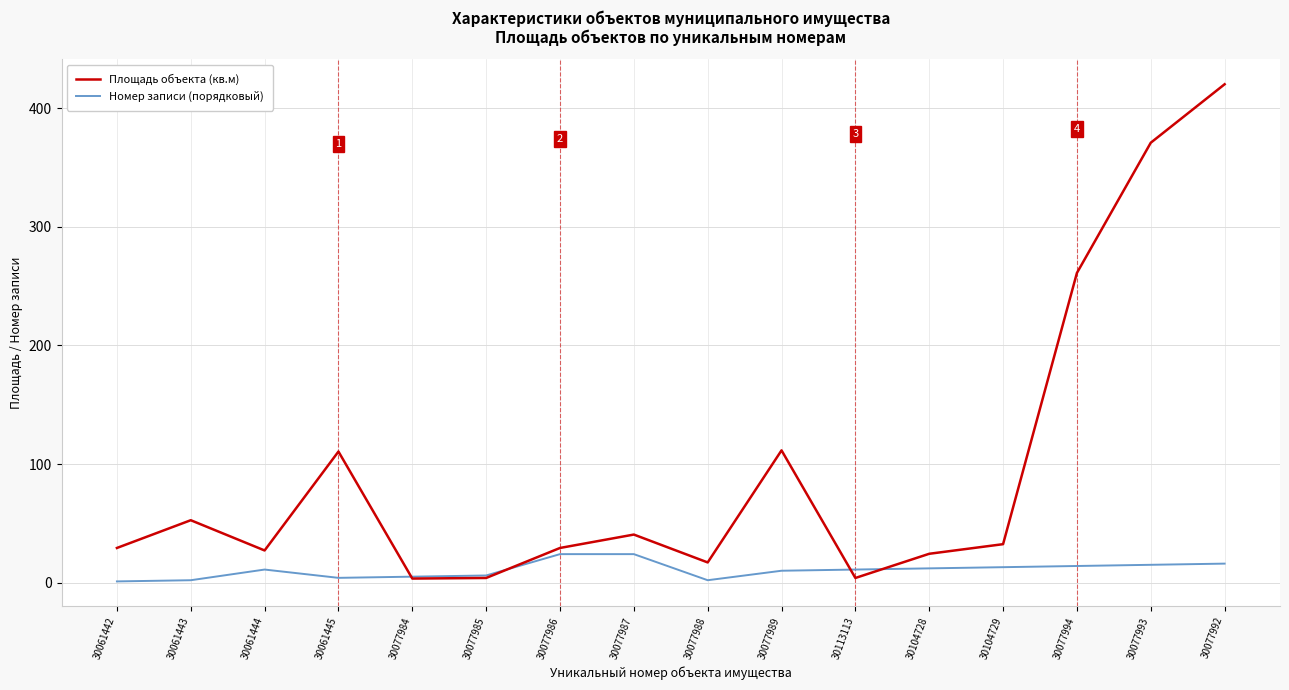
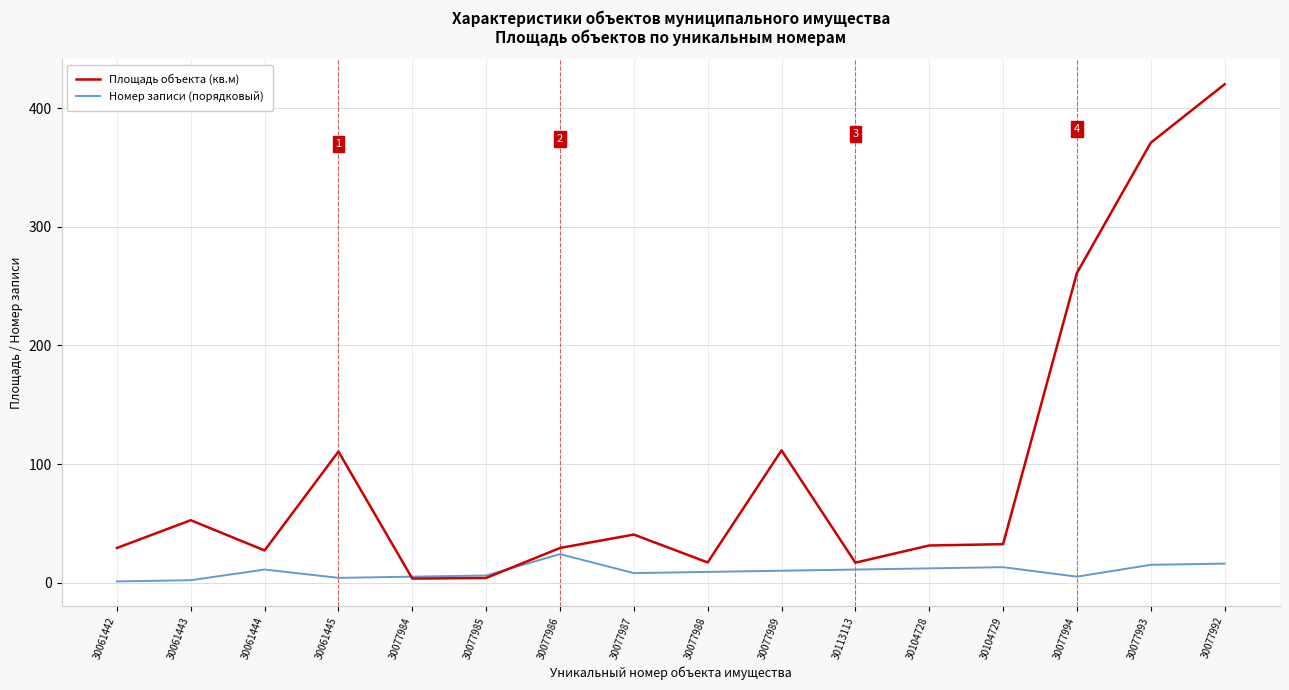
Номер записи (порядковый), 30077987: 24 -> 8
Номер записи (порядковый), 30077988: 2 -> 9
Площадь объекта (кв.м), 30113113: 4 -> 17
Площадь объекта (кв.м), 30104728: 24 -> 31
Номер записи (порядковый), 30077994: 14 -> 5
